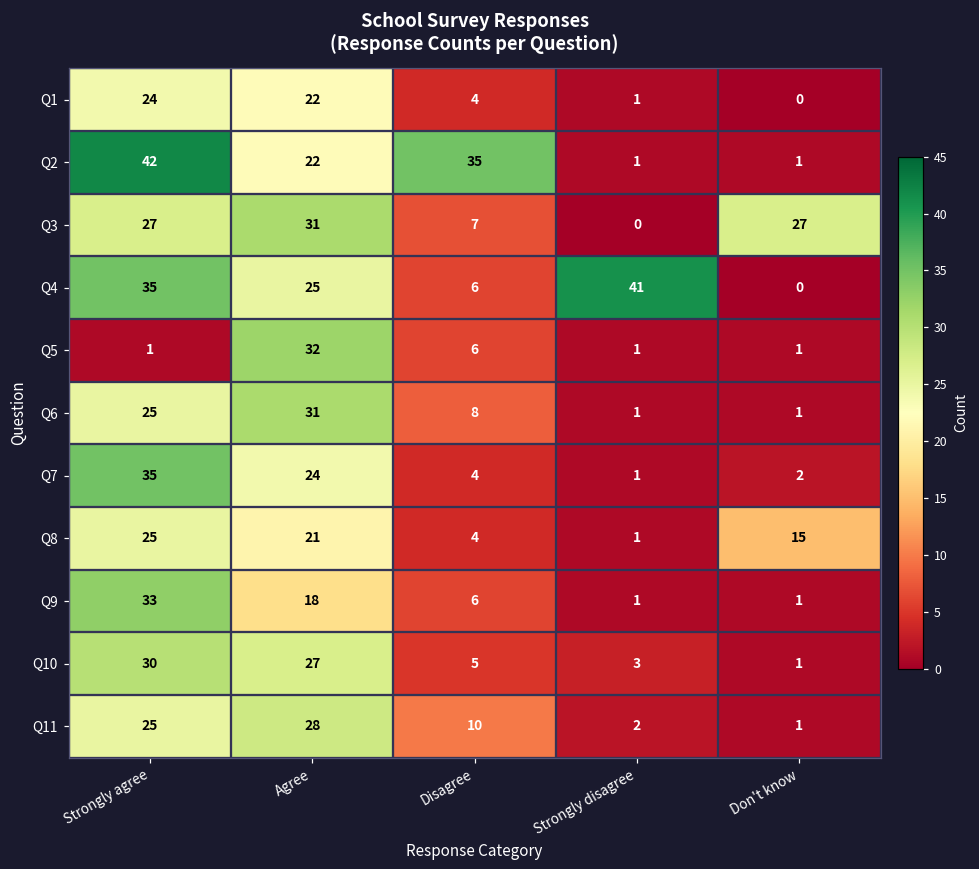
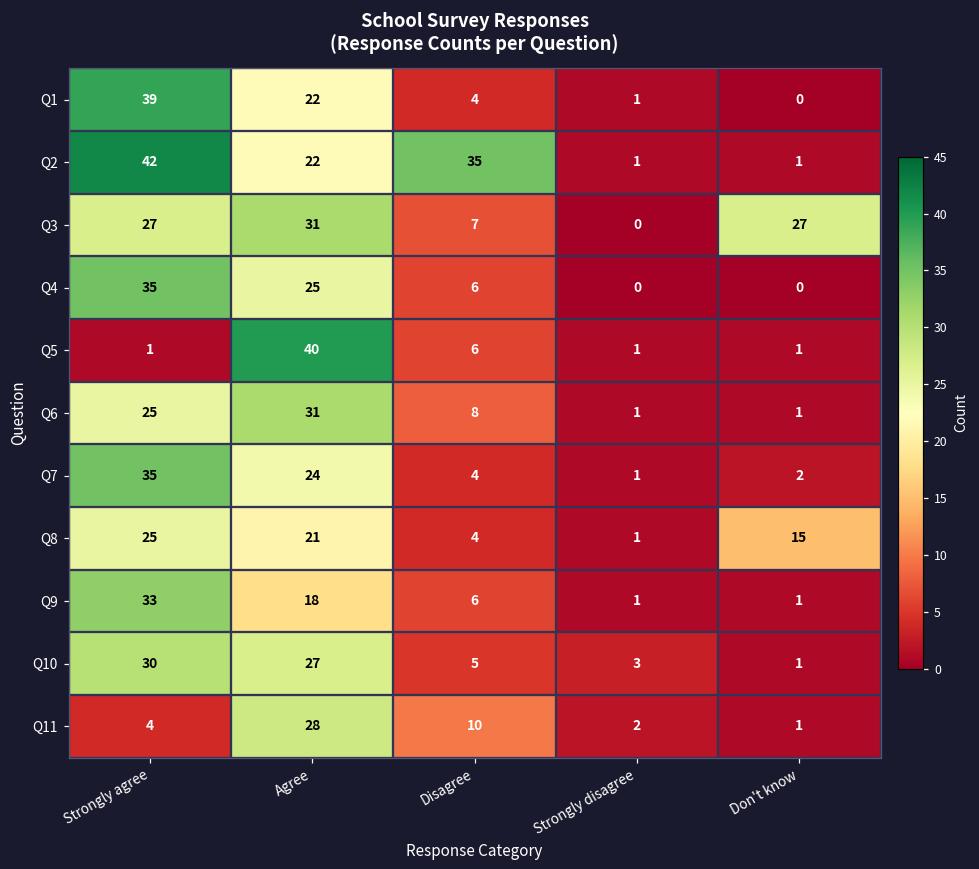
Q1, Strongly agree: 24 -> 39
Q4, Strongly disagree: 41 -> 0
Q5, Agree: 32 -> 40
Q11, Strongly agree: 25 -> 4
